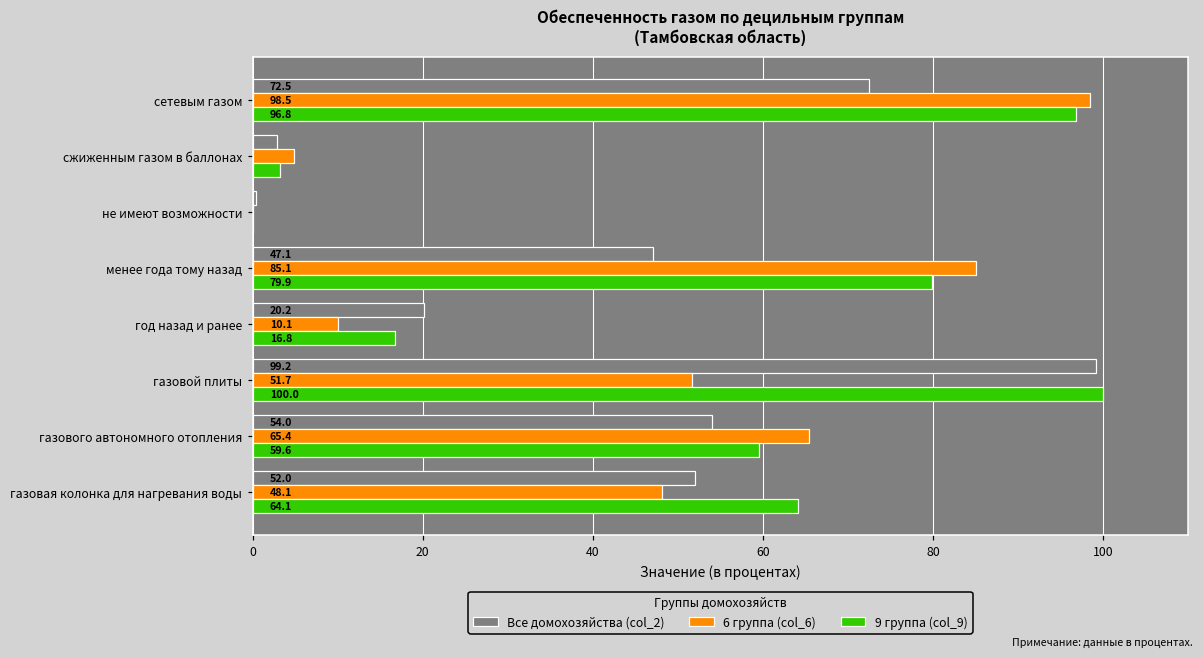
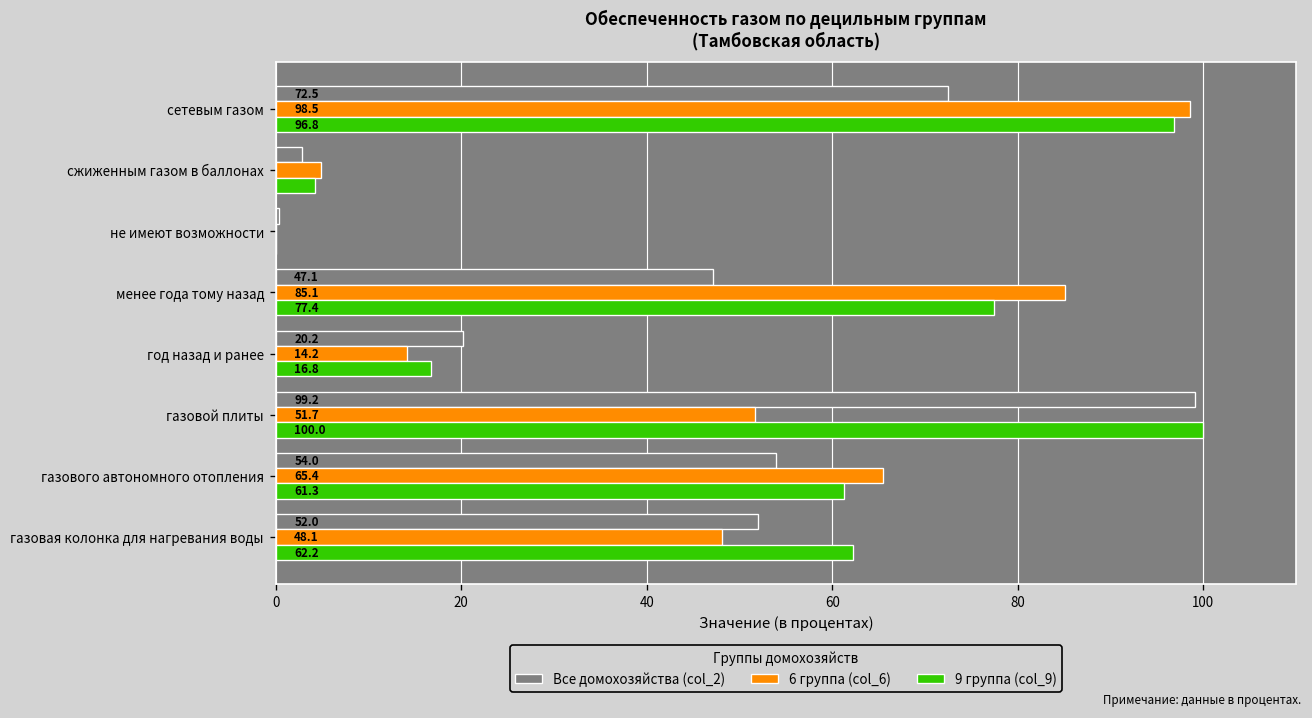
9 группа (col_9), сжиженным газом в баллонах: 3 -> 4
9 группа (col_9), менее года тому назад: 79.9 -> 77.4
6 группа (col_6), год назад и ранее: 10.1 -> 14.2
9 группа (col_9), газового автономного отопления: 59.6 -> 61.3
9 группа (col_9), газовая колонка для нагревания воды: 64.1 -> 62.2
